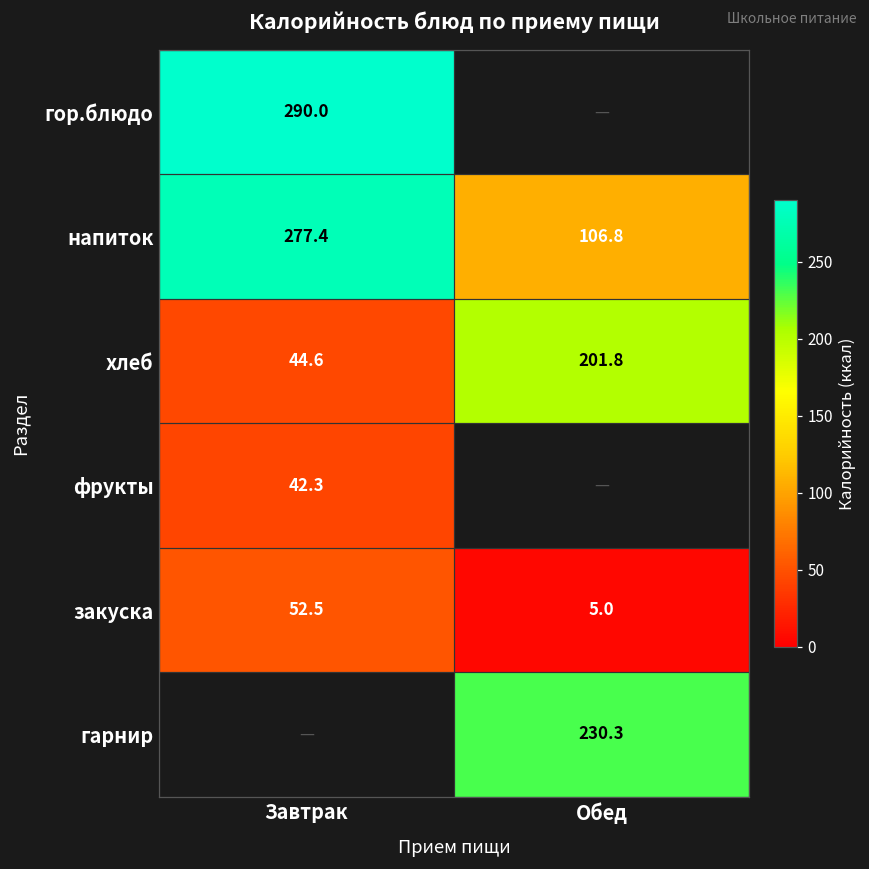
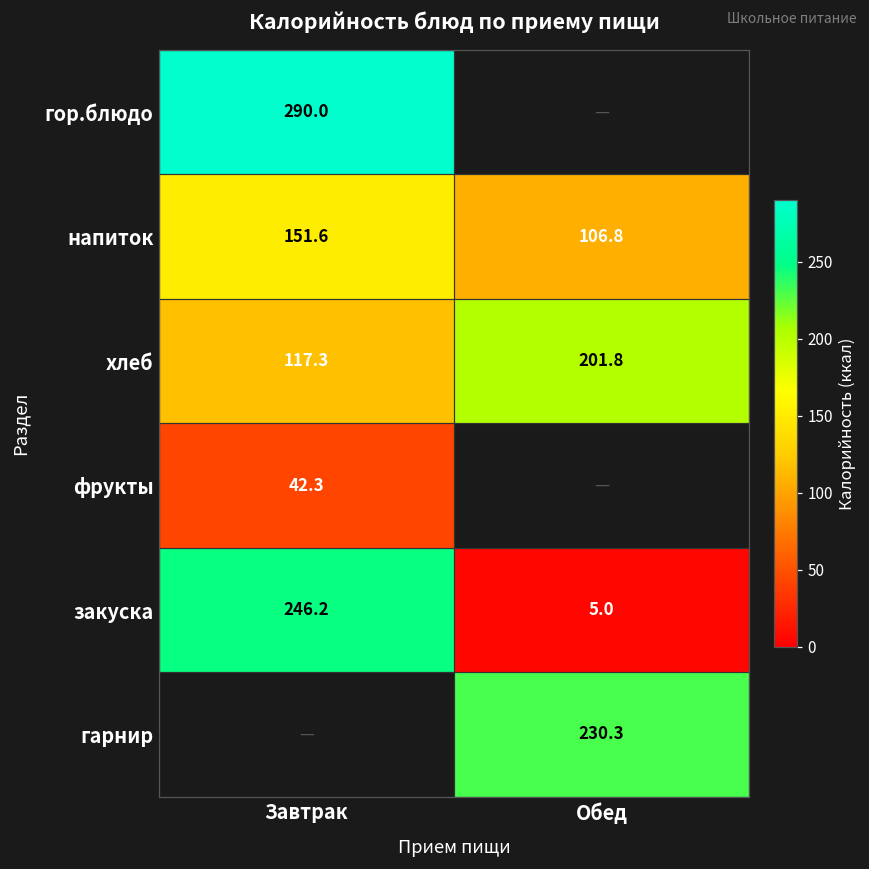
напиток, Завтрак: 277.4 -> 151.6
хлеб, Завтрак: 44.6 -> 117.3
закуска, Завтрак: 52.5 -> 246.2
